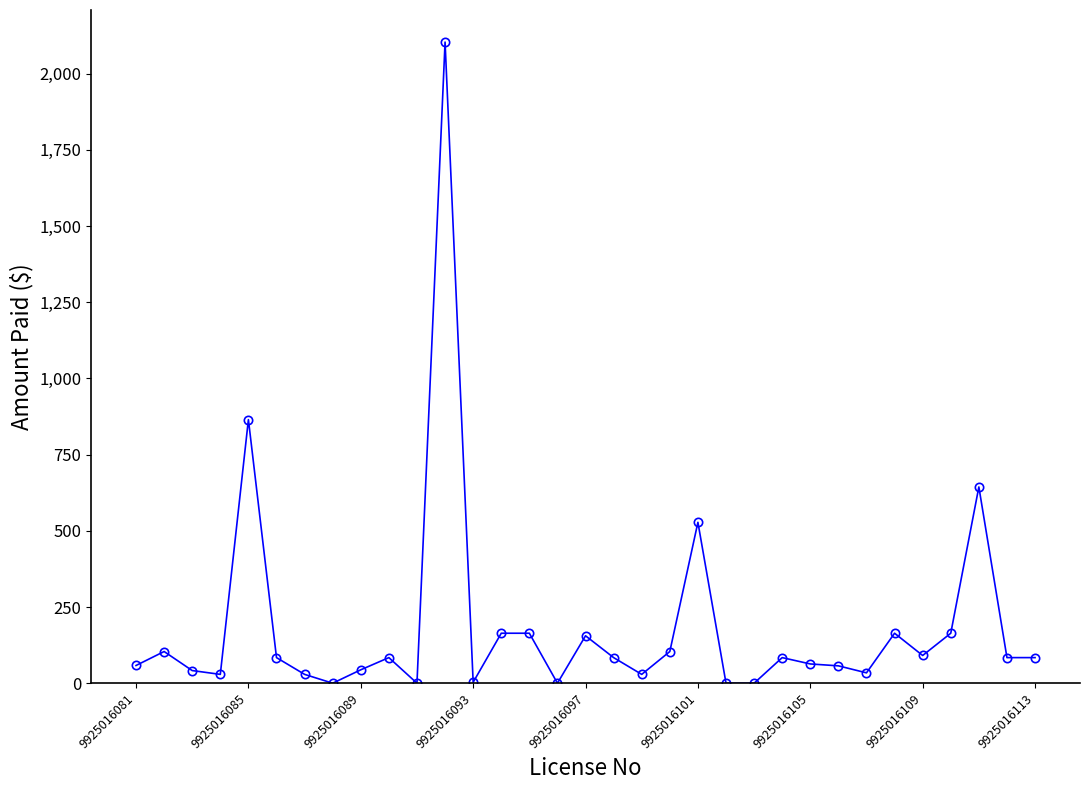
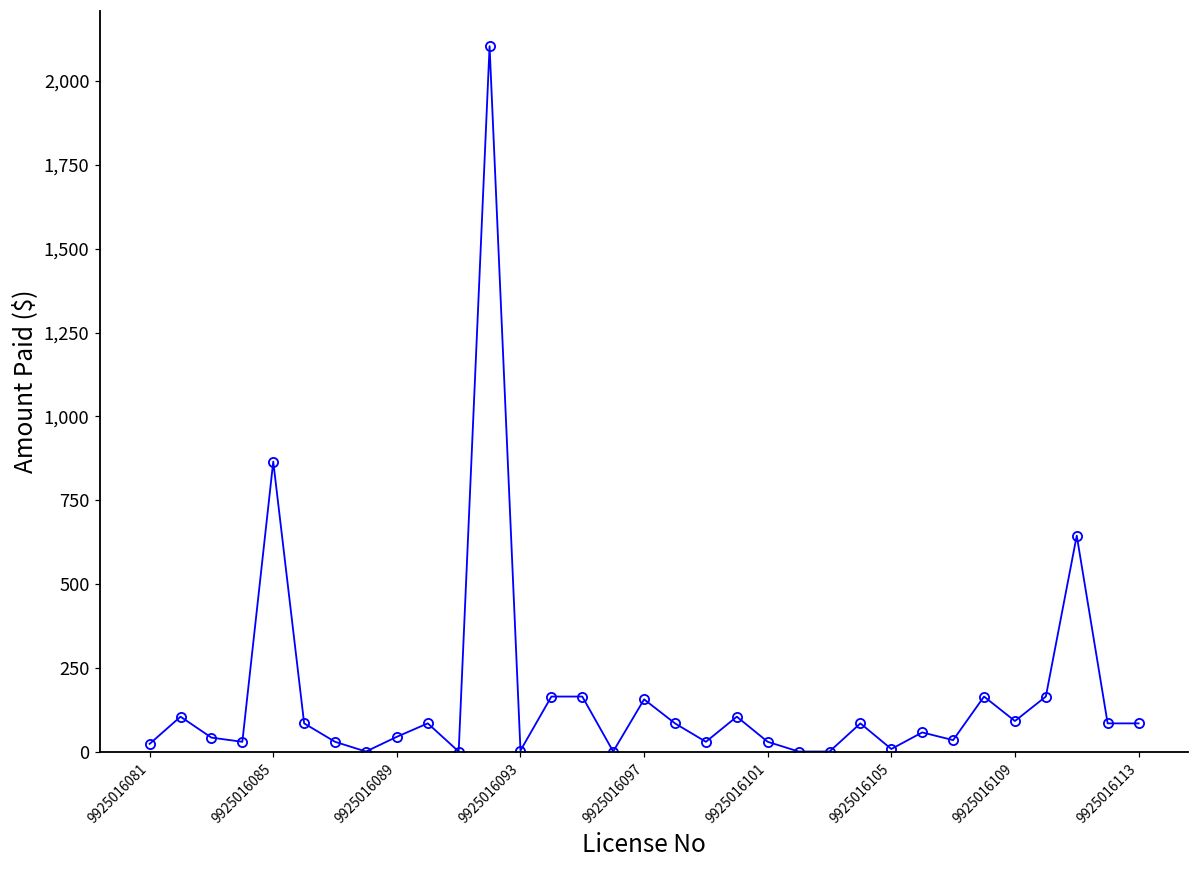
9925016081: 60 -> 20
9925016101: 530 -> 30
9925016105: 60 -> 10
